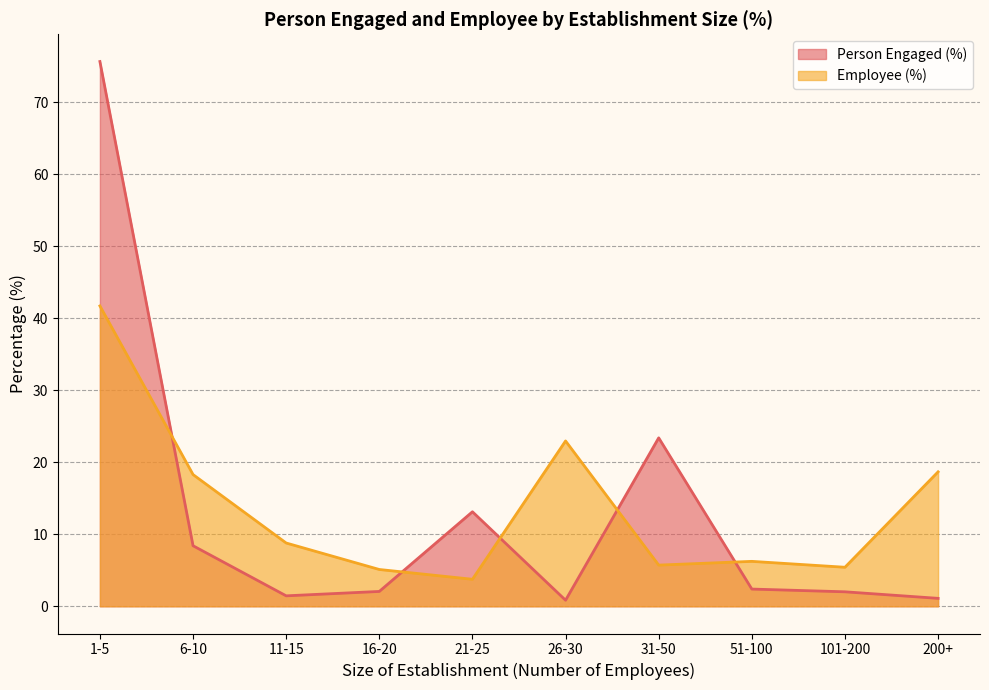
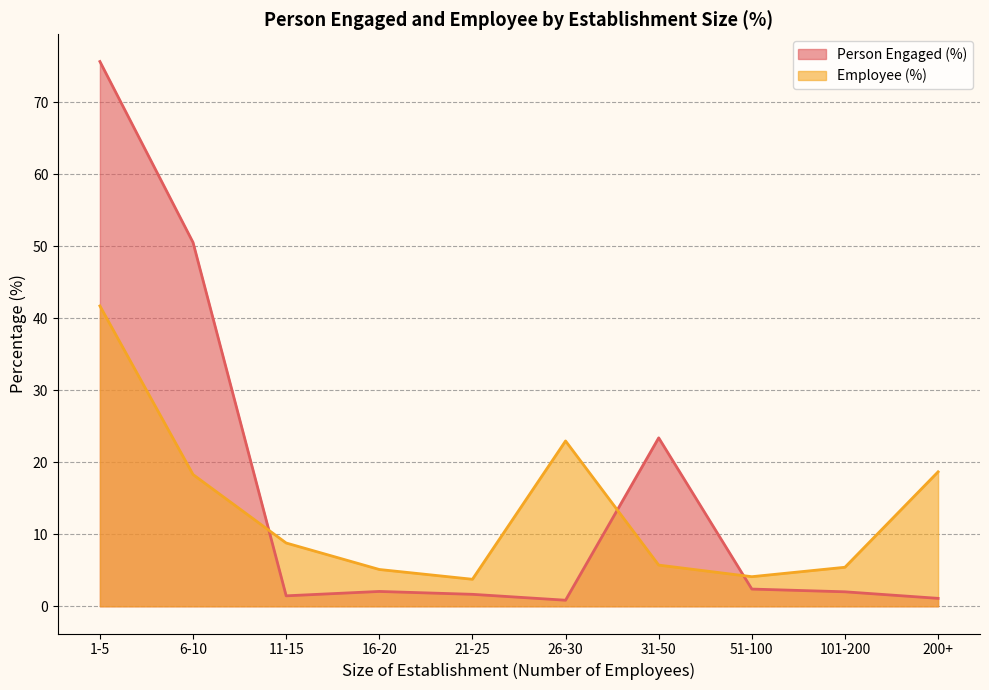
Person Engaged (%), 6-10: 8 -> 51
Person Engaged (%), 21-25: 13 -> 2
Employee (%), 51-100: 6 -> 4
